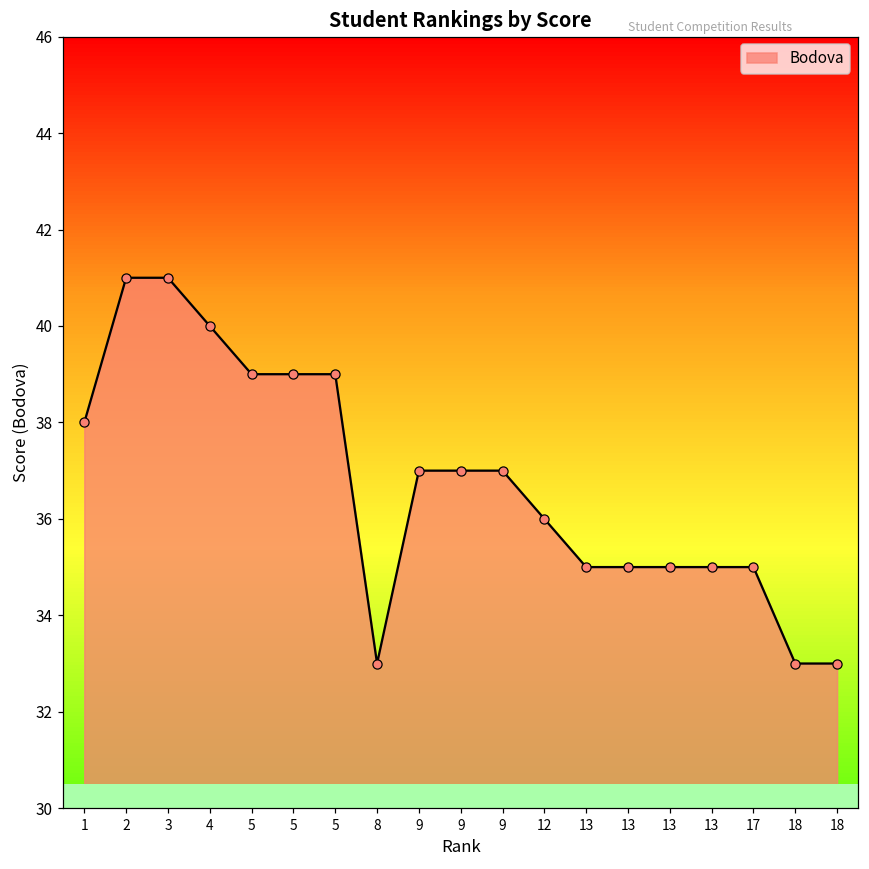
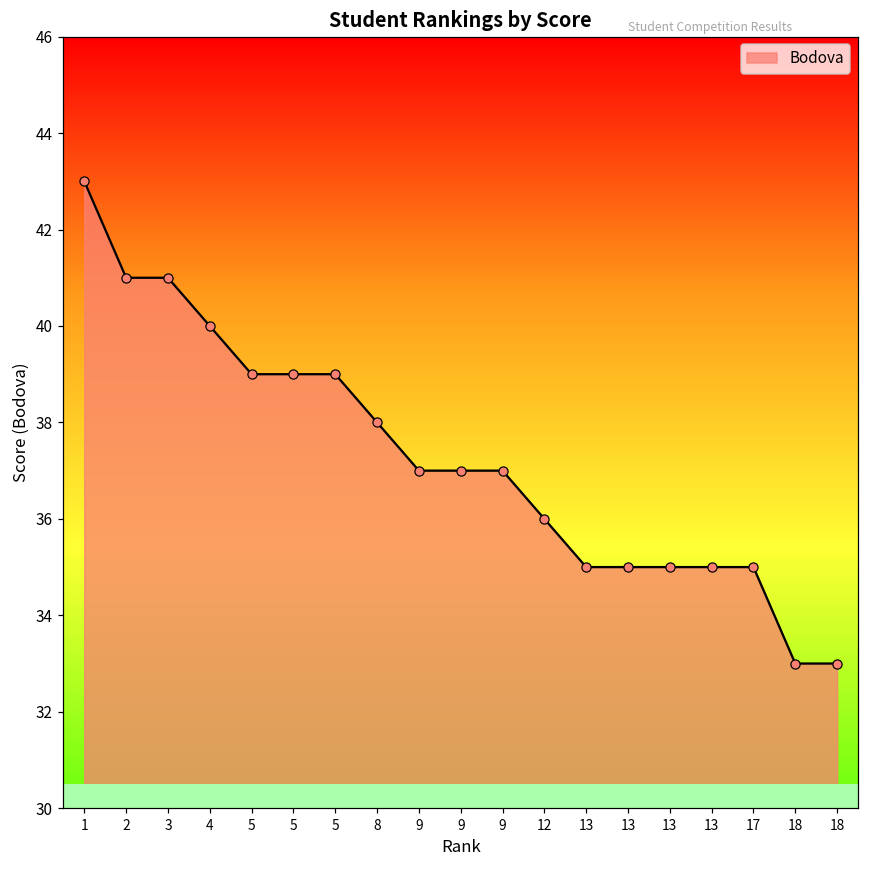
Bodova, 1: 38 -> 43
Bodova, 8: 33 -> 38
